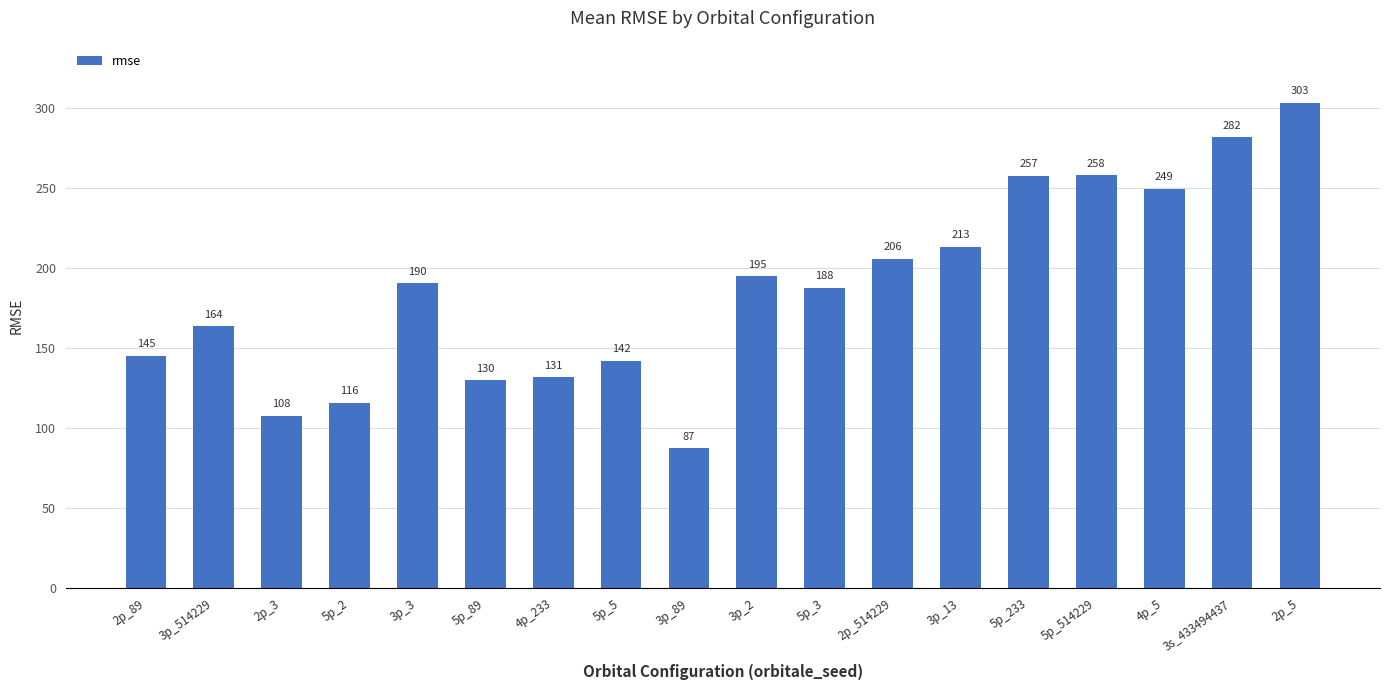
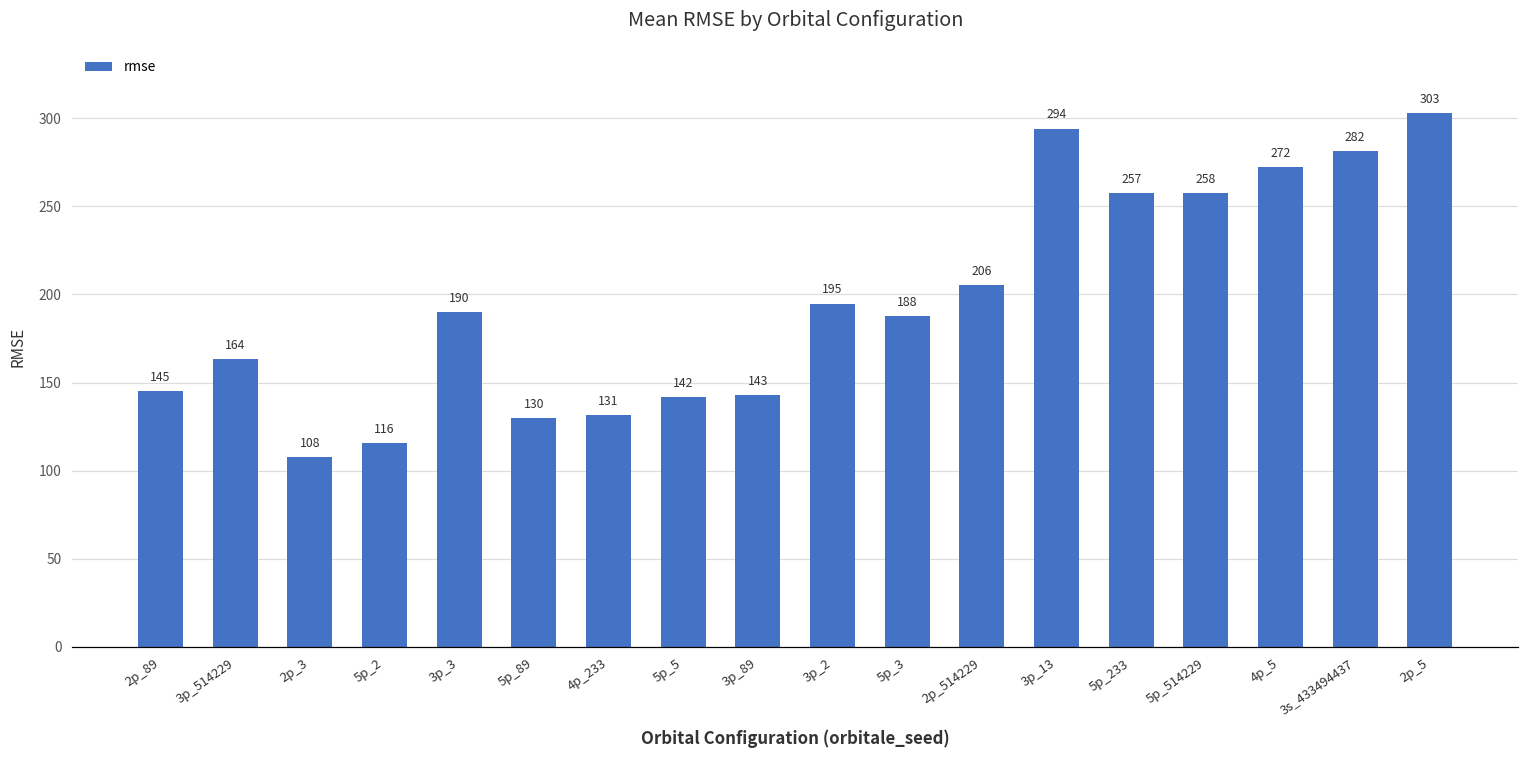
3p_89: 87 -> 143
3p_13: 213 -> 294
4p_5: 249 -> 272
